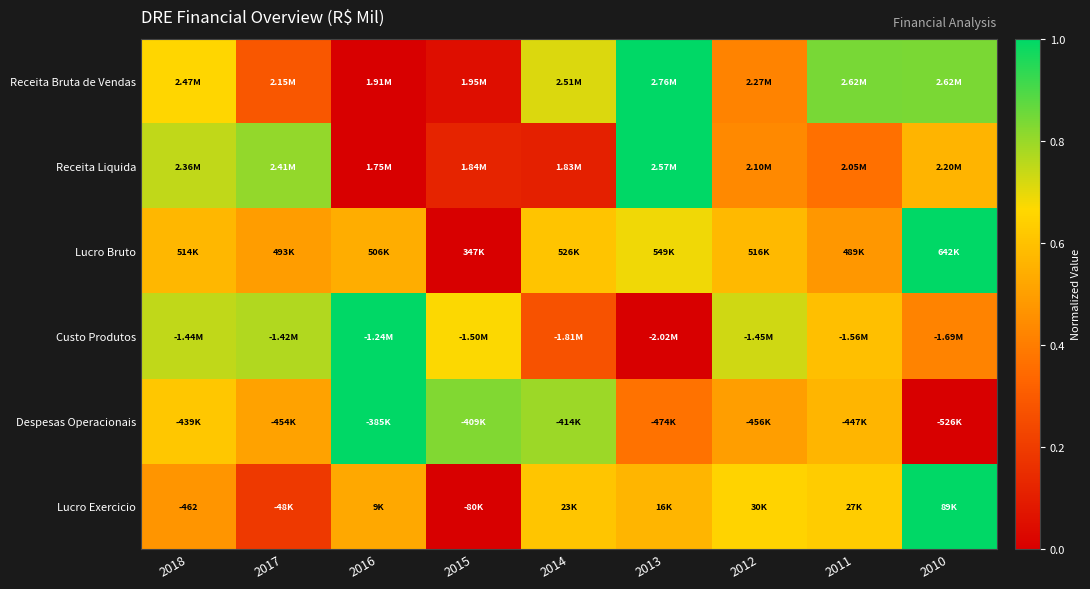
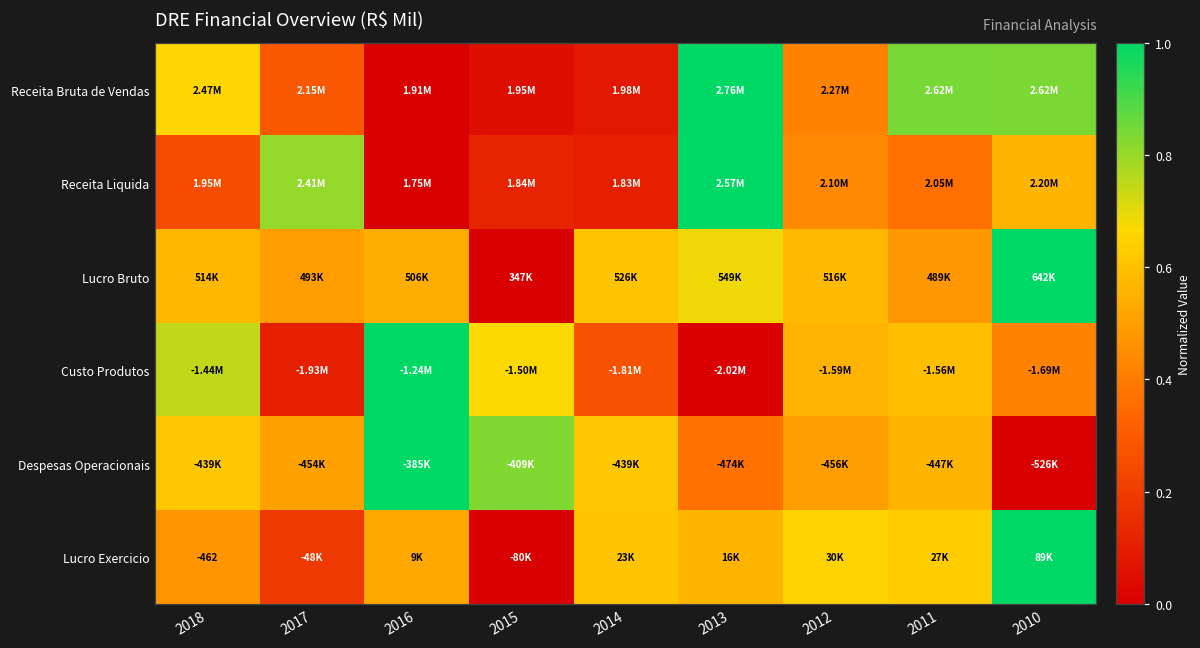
Receita Bruta de Vendas, 2014: 2.51M -> 1.98M
Receita Liquida, 2018: 2.36M -> 1.95M
Custo Produtos, 2017: -1.42M -> -1.93M
Custo Produtos, 2012: -1.45M -> -1.59M
Despesas Operacionais, 2014: -414K -> -439K
